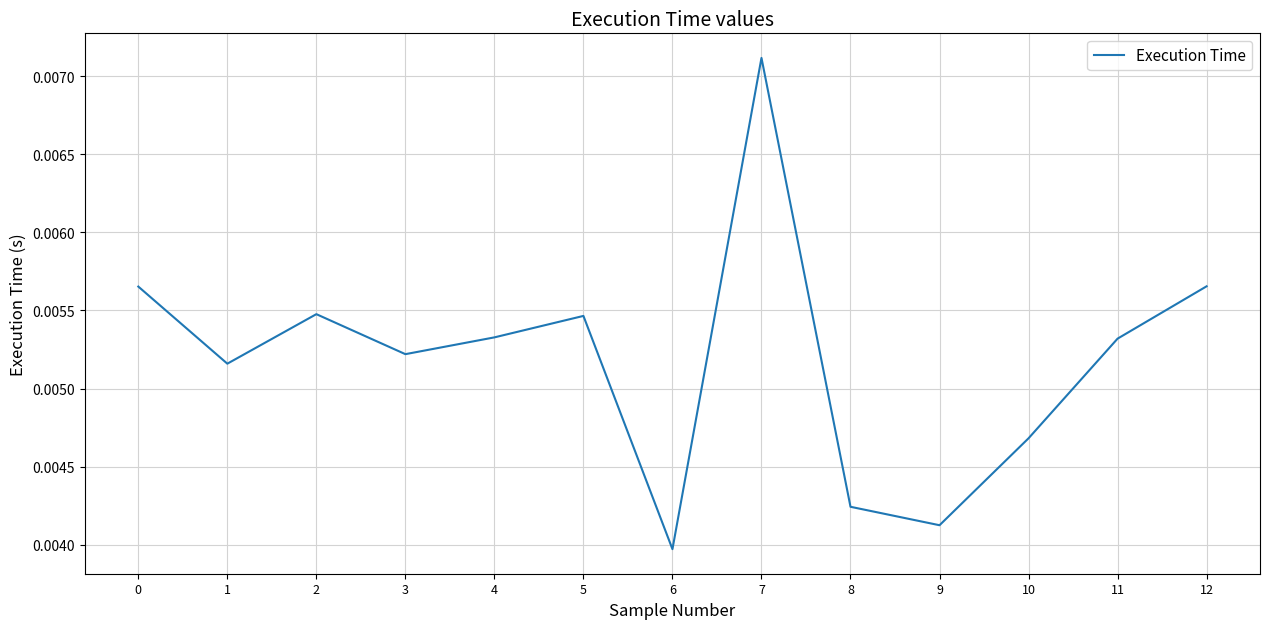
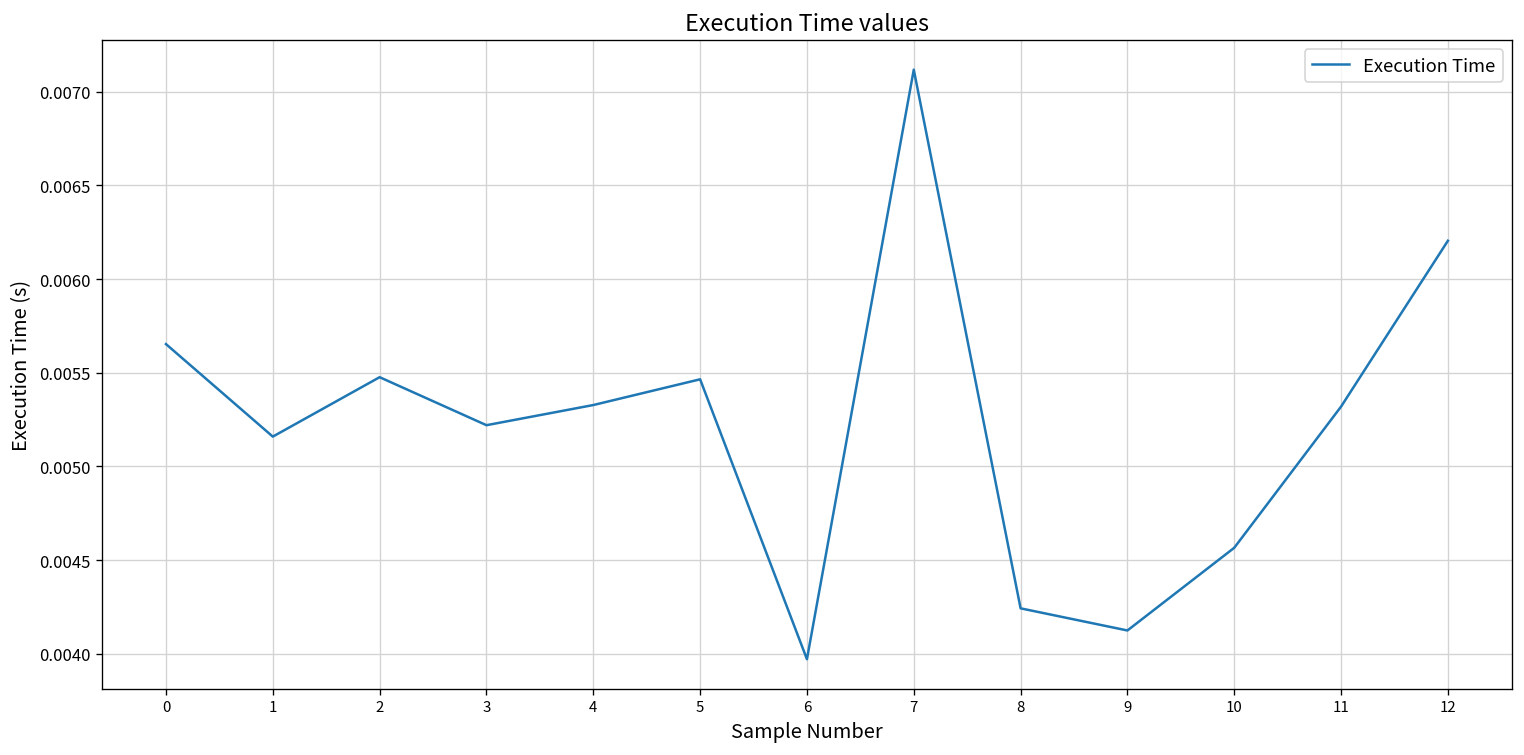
10: 0.00468 -> 0.00457
12: 0.00565 -> 0.00620
